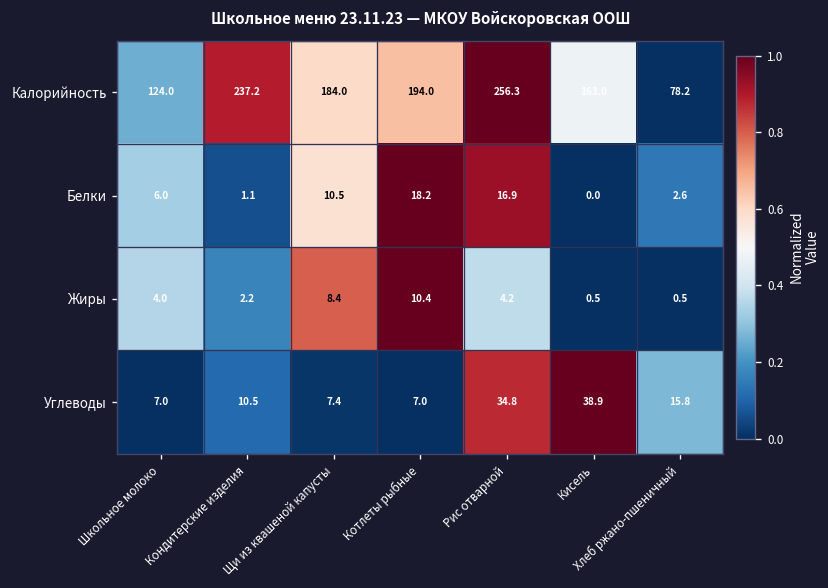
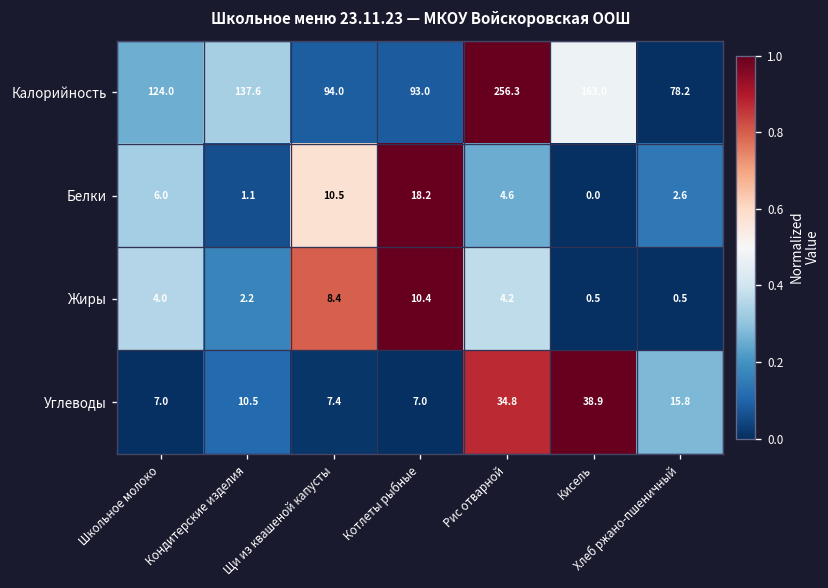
Калорийность, Кондитерские изделия: 237.2 -> 137.6
Калорийность, Щи из квашеной капусты: 184.0 -> 94.0
Калорийность, Котлеты рыбные: 194.0 -> 93.0
Белки, Рис отварной: 16.9 -> 4.6
